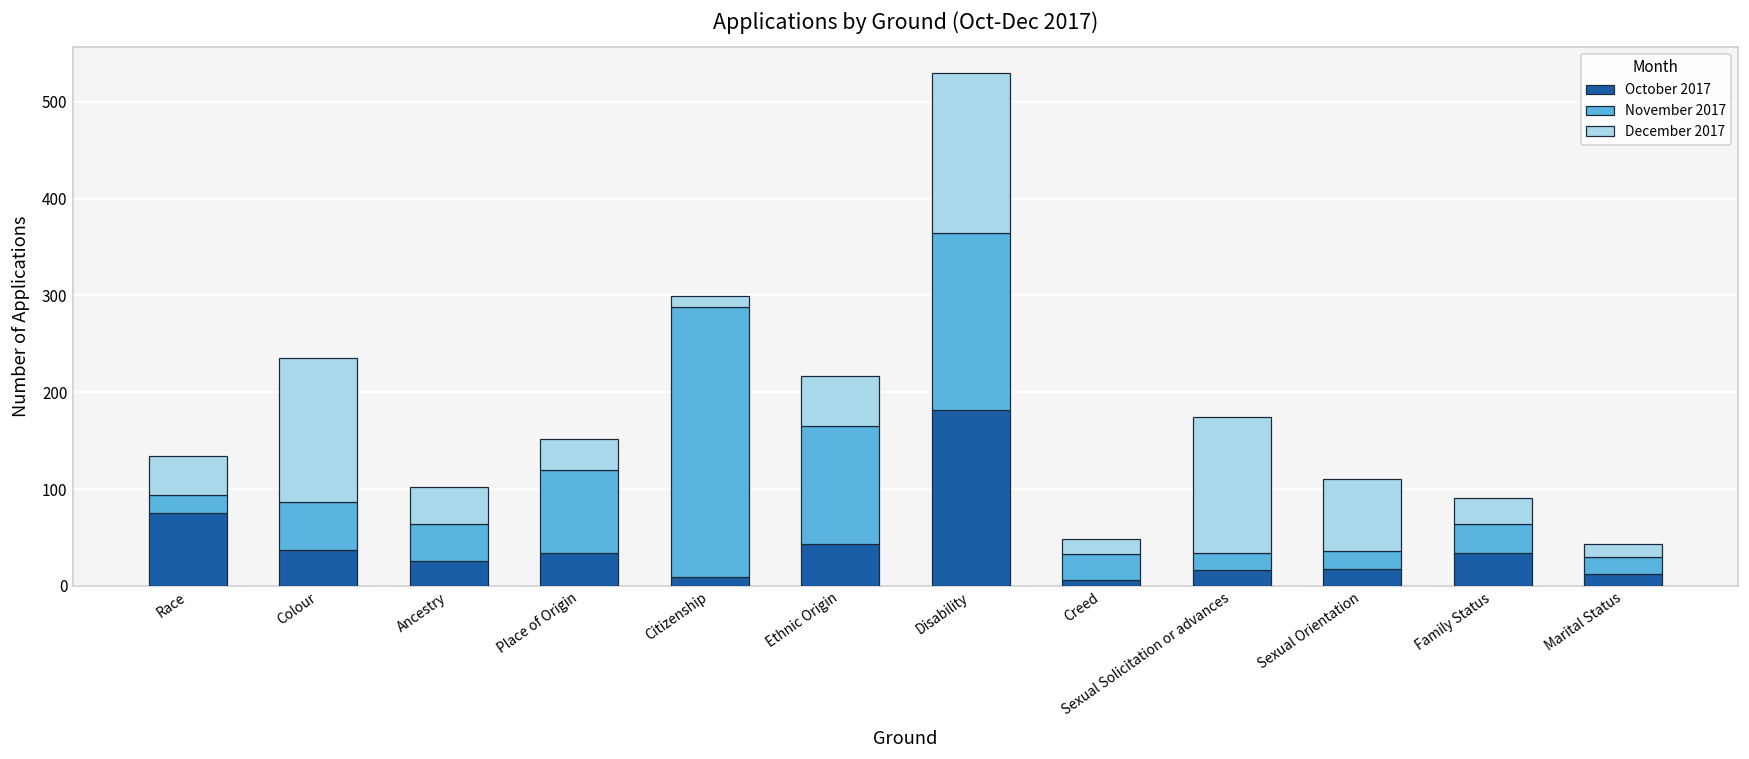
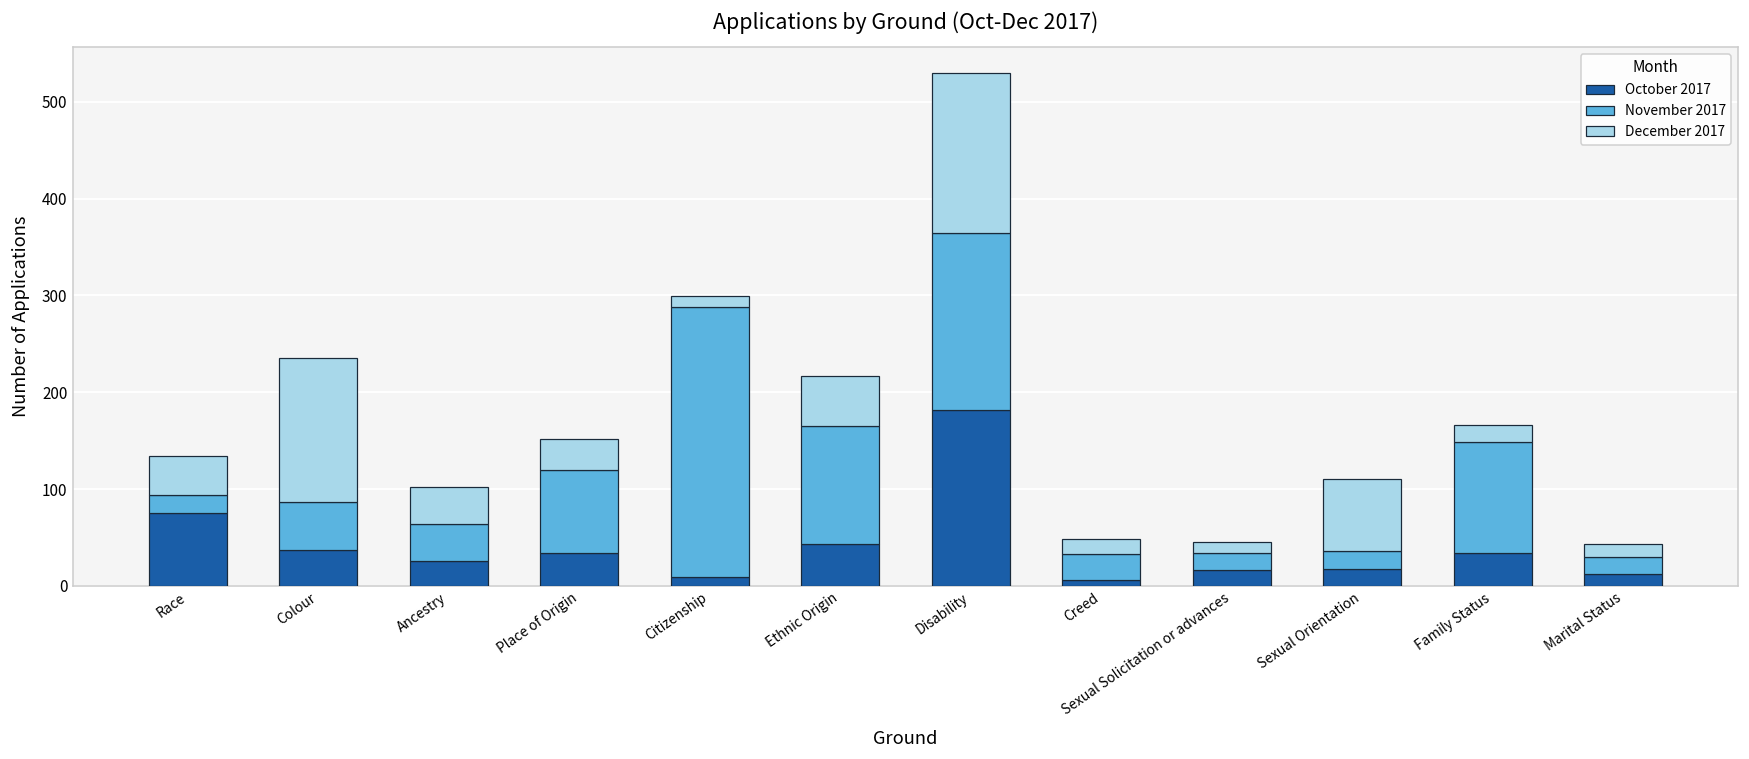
December 2017, Sexual Solicitation or advances: 140 -> 10
November 2017, Family Status: 30 -> 120
December 2017, Family Status: 30 -> 20
